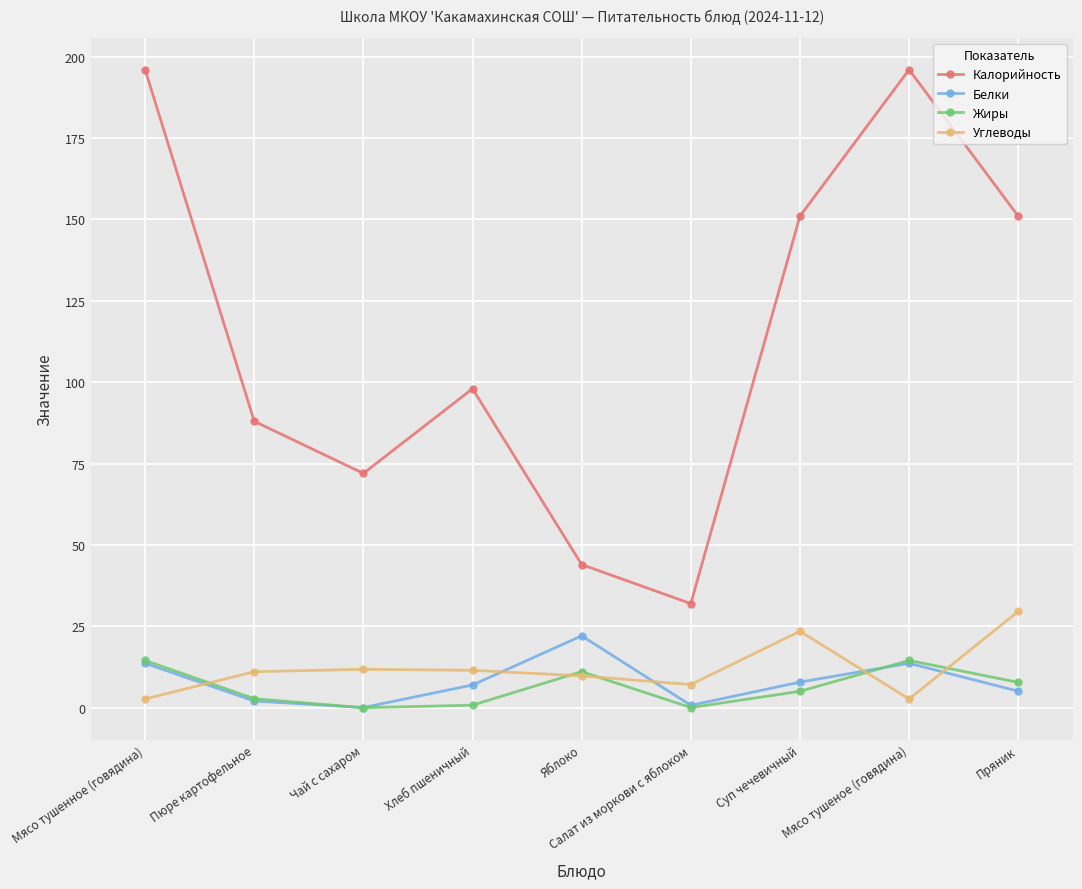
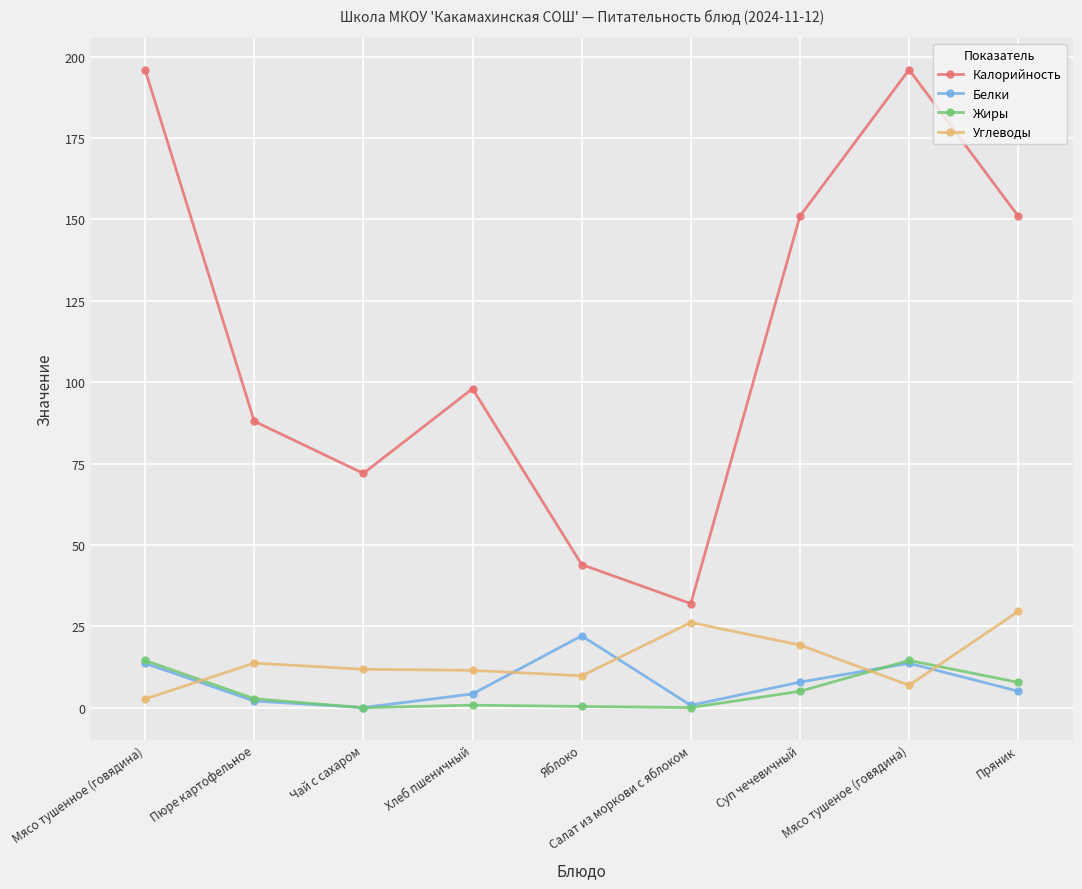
Углеводы, Пюре картофельное: 11 -> 14
Белки, Хлеб пшеничный: 7 -> 4
Жиры, Яблоко: 11 -> 0
Углеводы, Салат из моркови с яблоком: 7 -> 26
Углеводы, Суп чечевичный: 24 -> 19
Углеводы, Мясо тушеное (говядина): 3 -> 7
